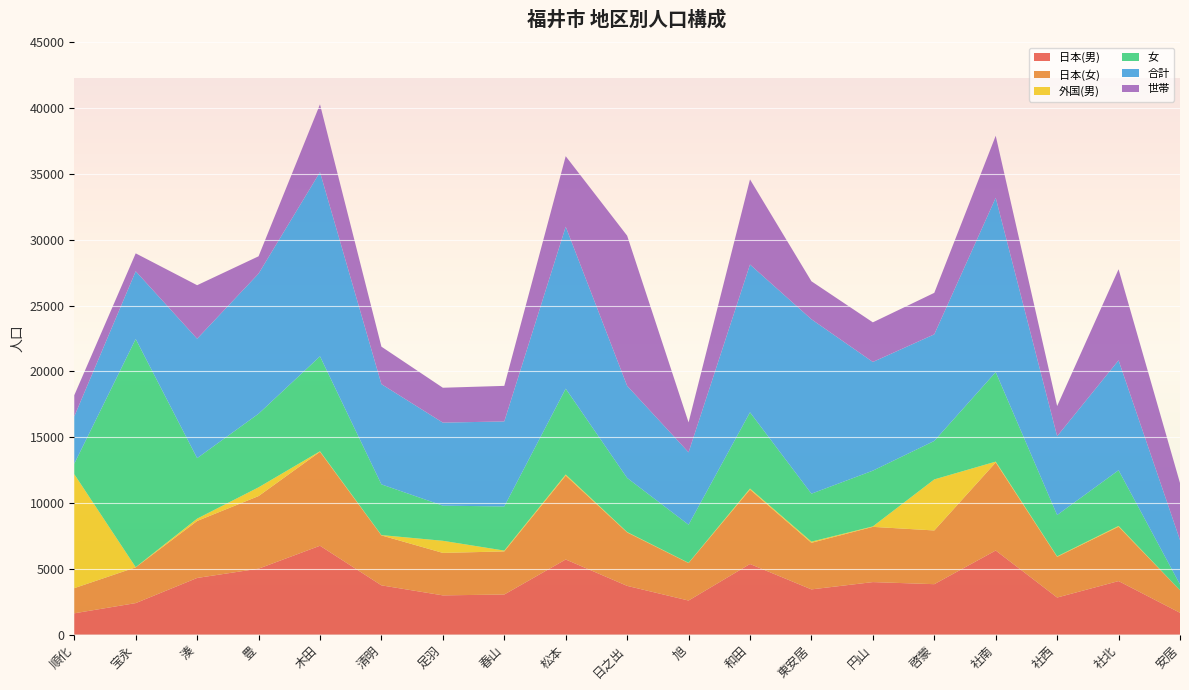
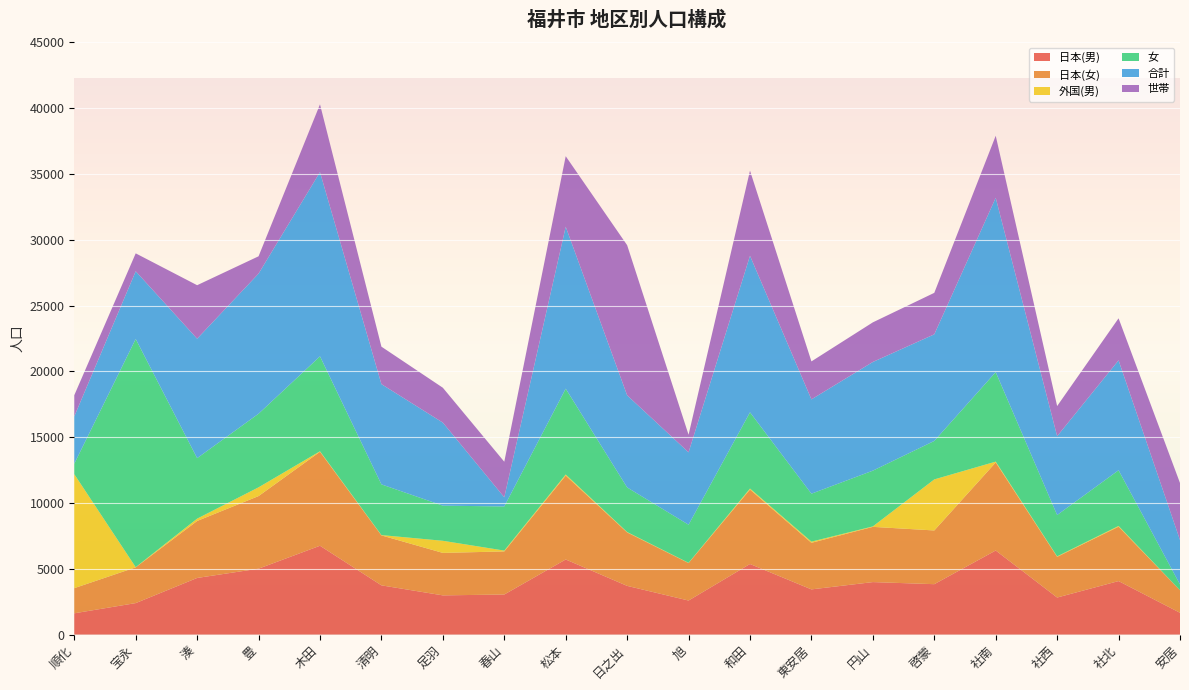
合計, 春山: 6500 -> 700
女, 日之出: 4100 -> 3400
世帯, 旭: 2300 -> 1300
合計, 和田: 11200 -> 11900
合計, 東安居: 13300 -> 7200
世帯, 社北: 6900 -> 3200
